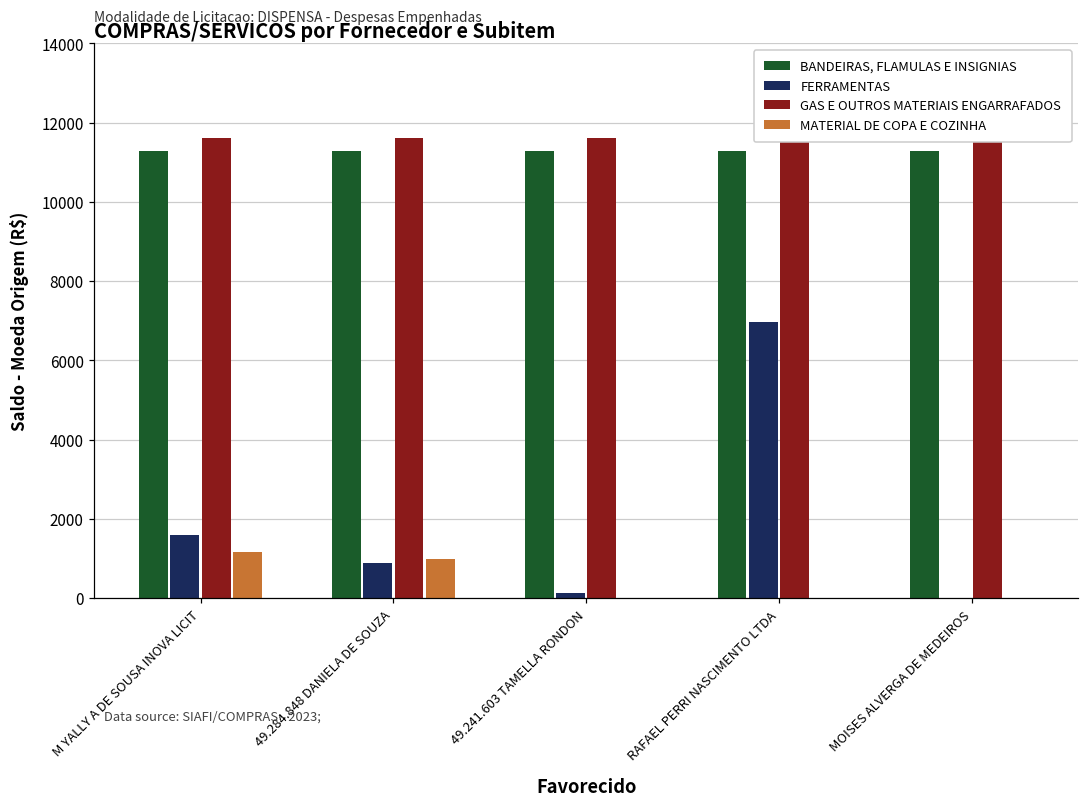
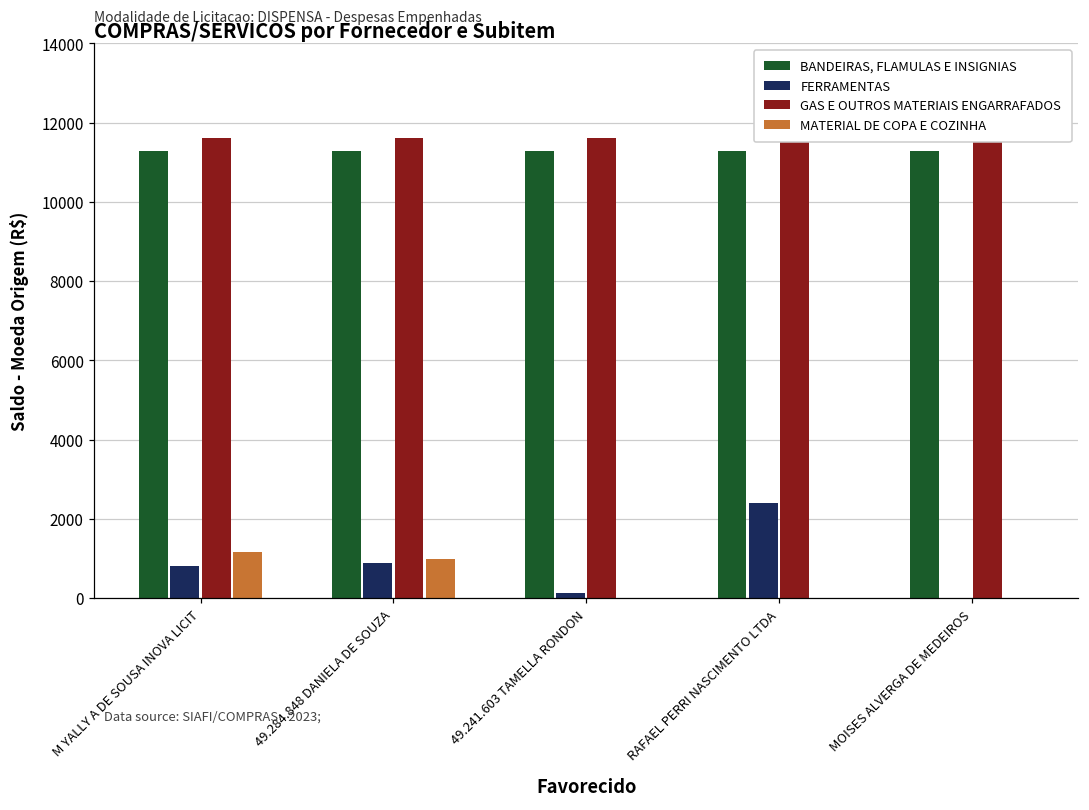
FERRAMENTAS, M YALLY A DE SOUSA INOVA LICIT: 1600 -> 800
FERRAMENTAS, RAFAEL PERRI NASCIMENTO LTDA: 7000 -> 2400
